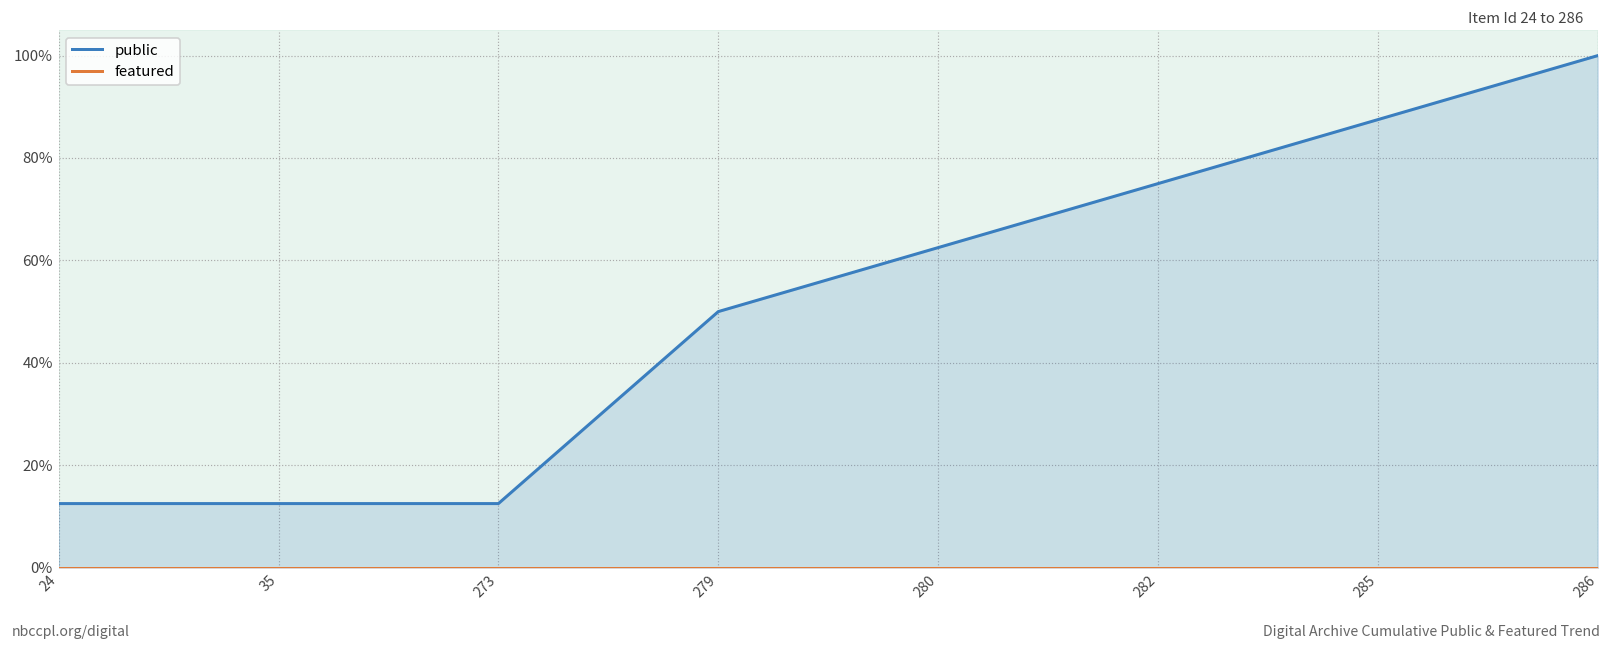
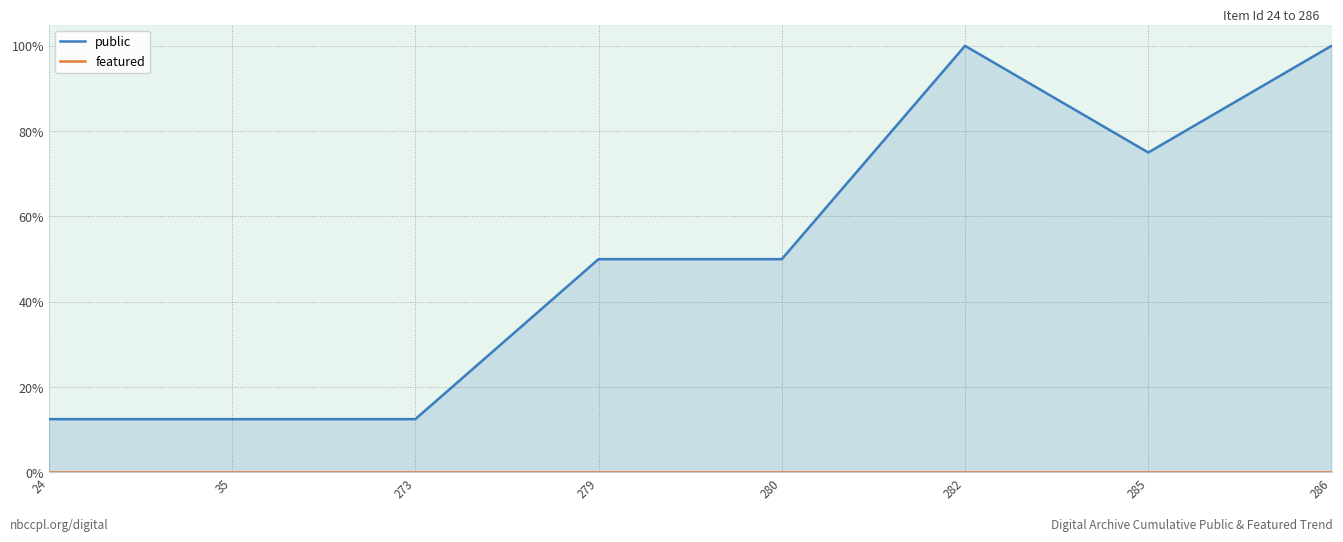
public, 280: 63% -> 50%
public, 282: 75% -> 100%
public, 285: 88% -> 75%
